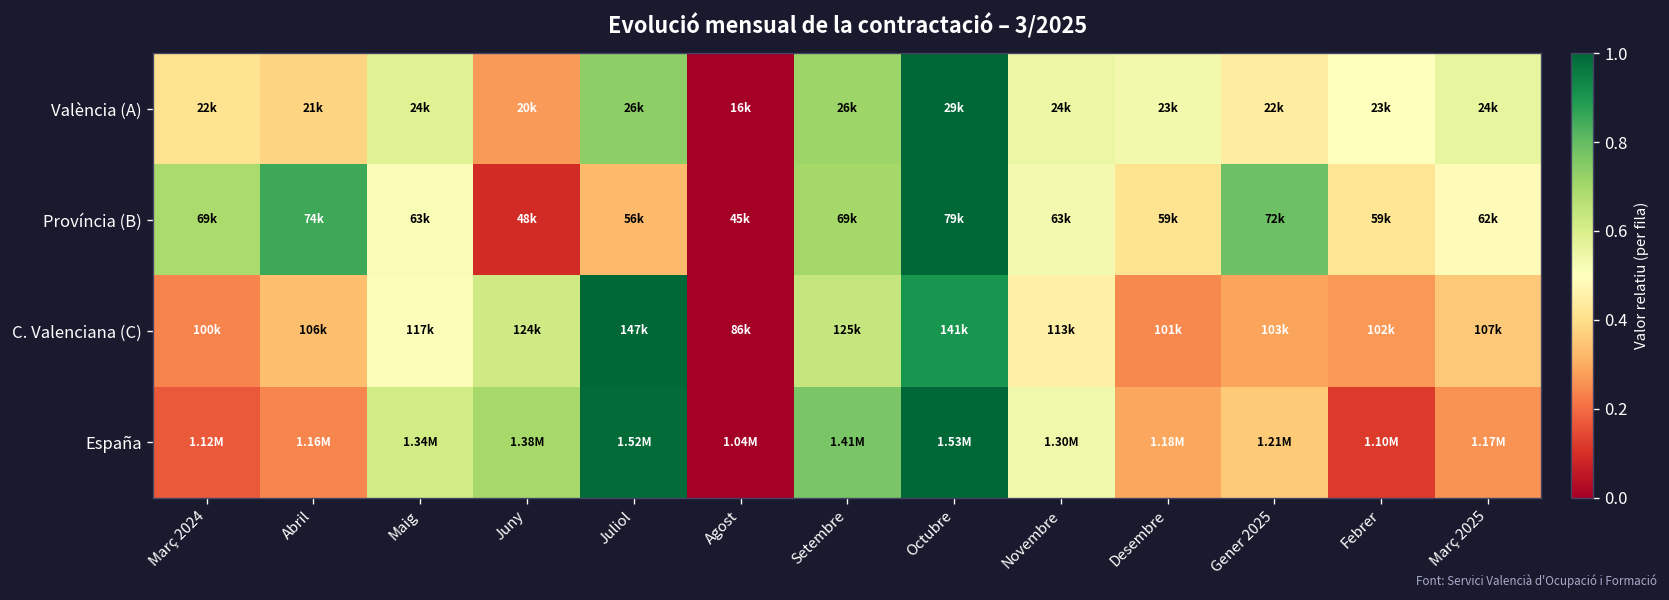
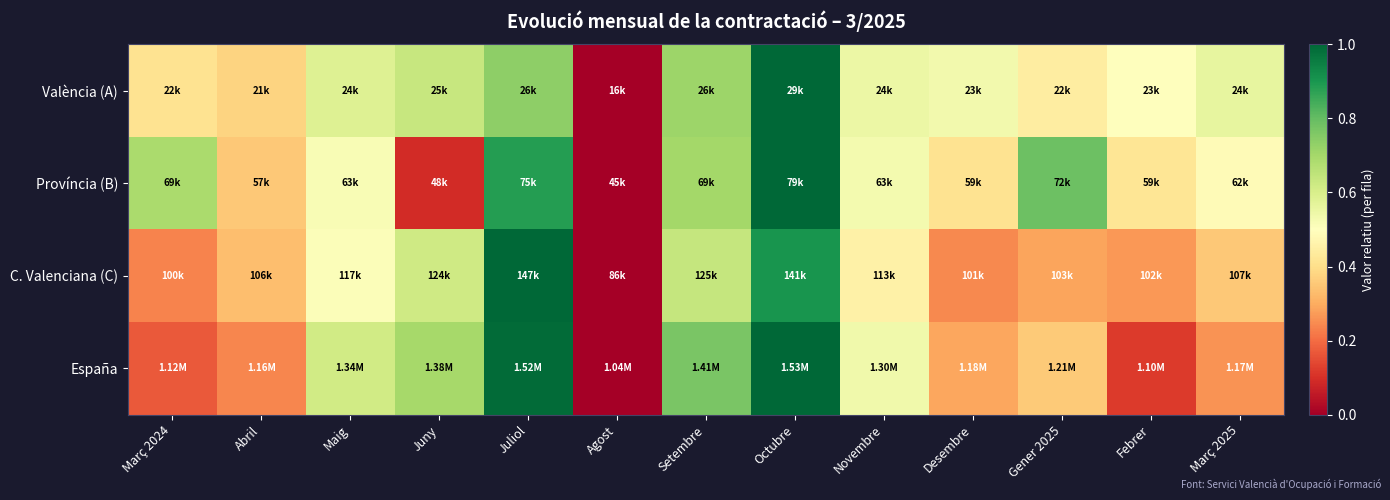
València (A), Juny: 20k -> 25k
Província (B), Abril: 74k -> 57k
Província (B), Juliol: 56k -> 75k
